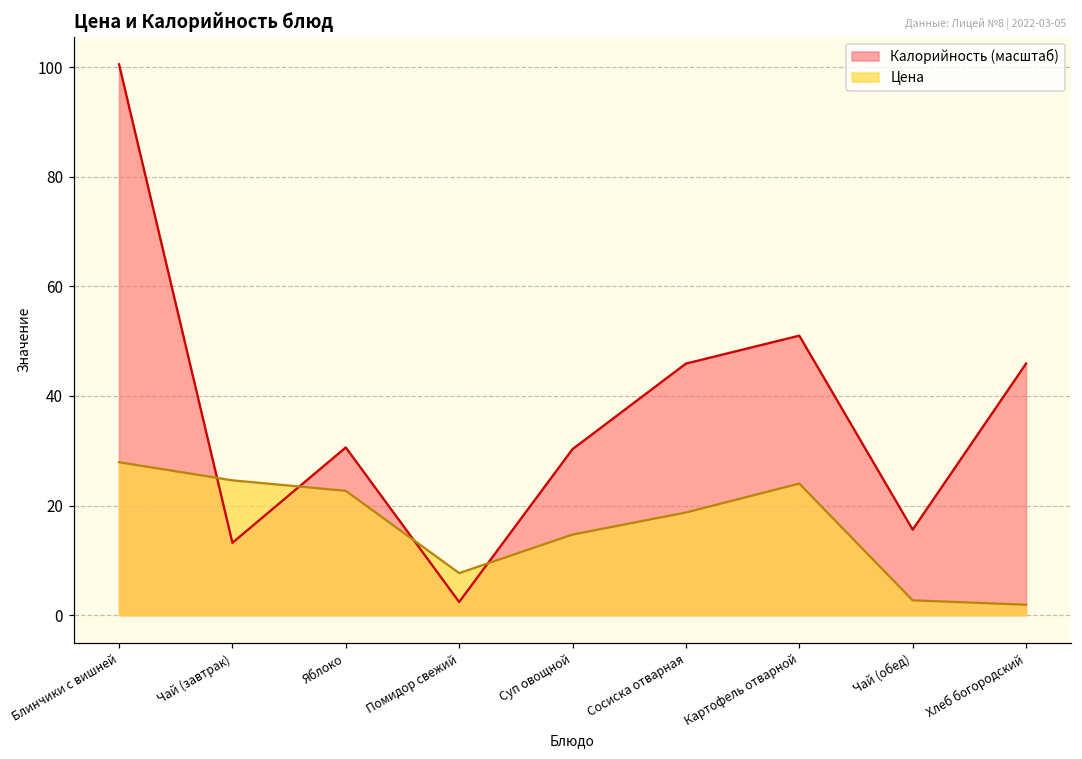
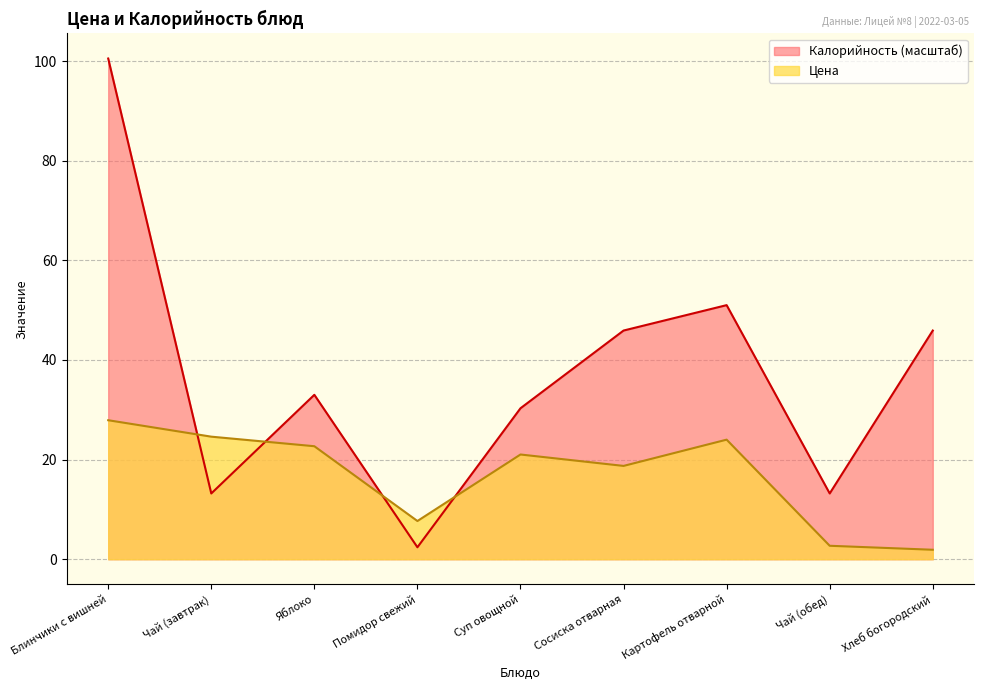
Калорийность (масштаб), Яблоко: 31 -> 33
Цена, Суп овощной: 15 -> 21
Калорийность (масштаб), Чай (обед): 16 -> 13
